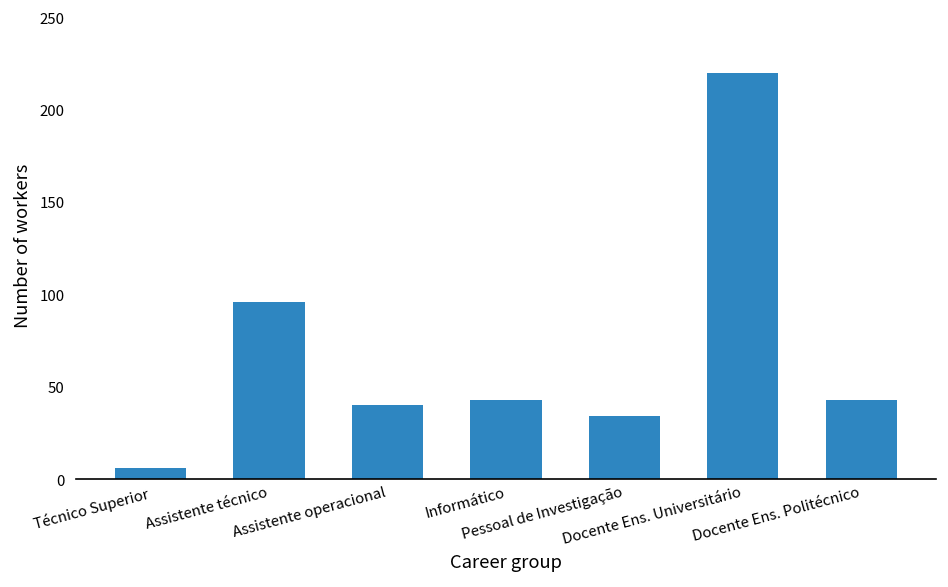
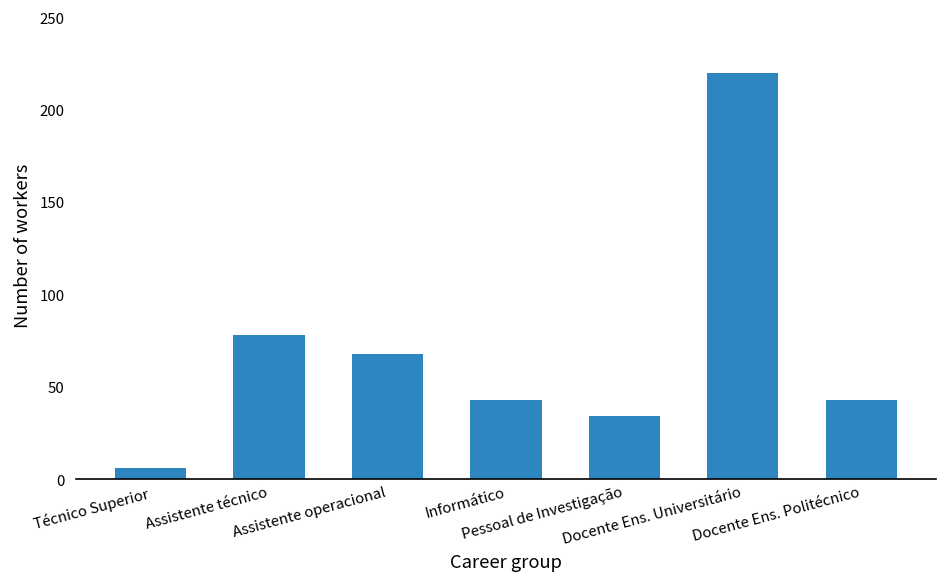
Assistente técnico: 96 -> 78
Assistente operacional: 40 -> 68
